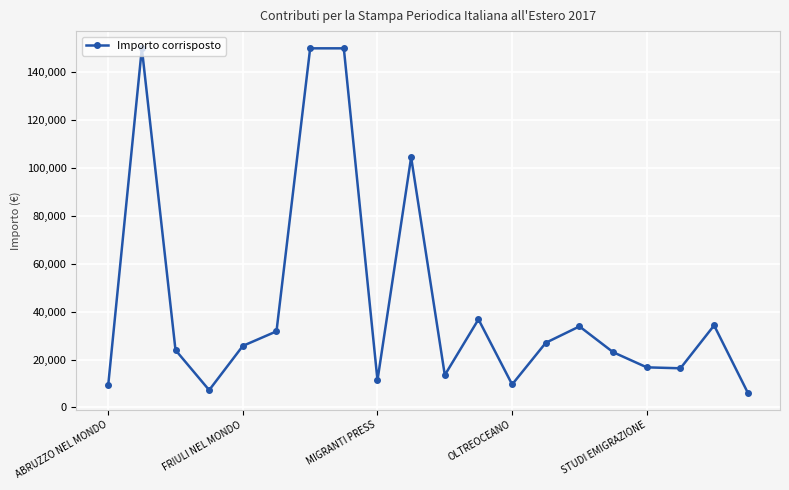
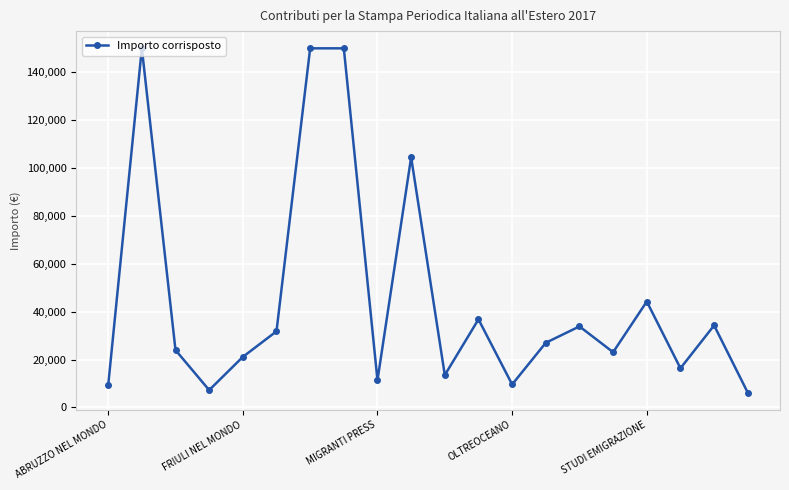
FRIULI NEL MONDO: 26,000 -> 21,000
STUDI EMIGRAZIONE: 17,000 -> 44,000
